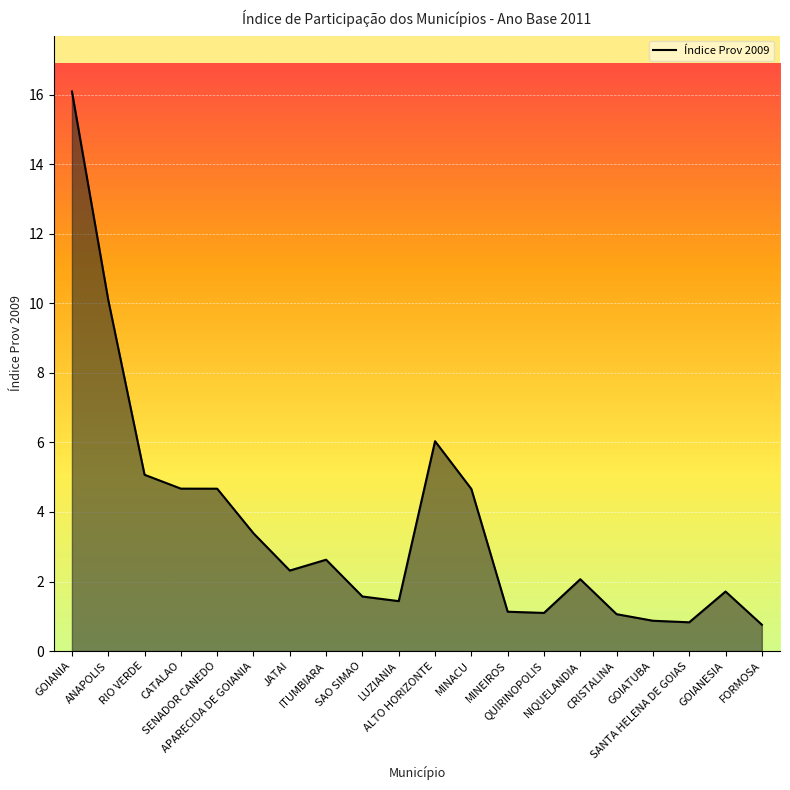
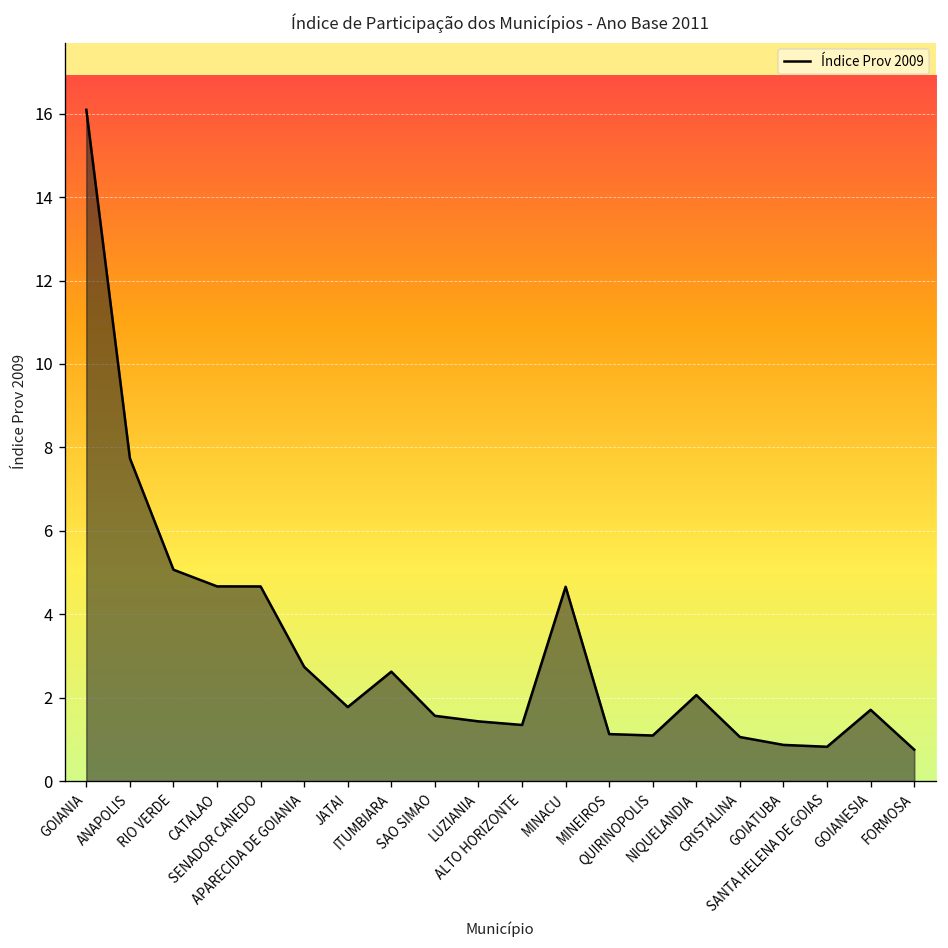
ANAPOLIS: 10.1 -> 7.7
APARECIDA DE GOIANIA: 3.4 -> 2.7
JATAI: 2.3 -> 1.8
ALTO HORIZONTE: 6.0 -> 1.3
